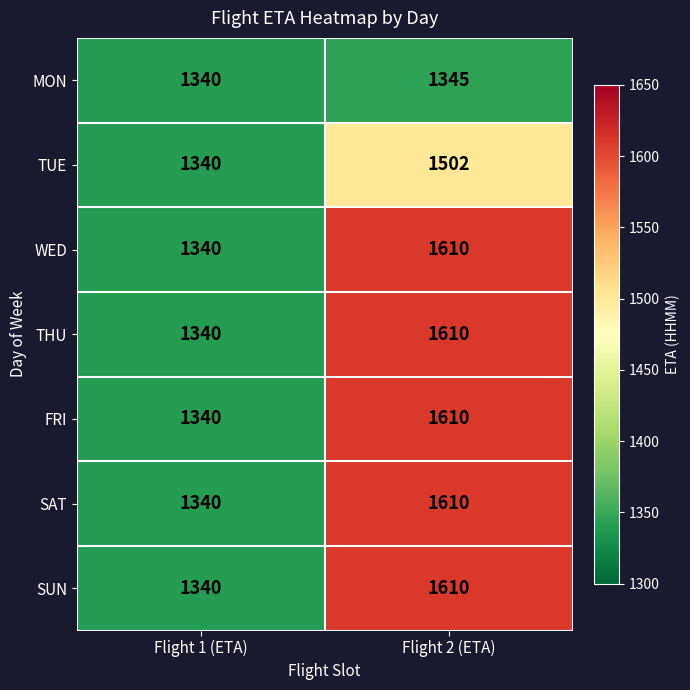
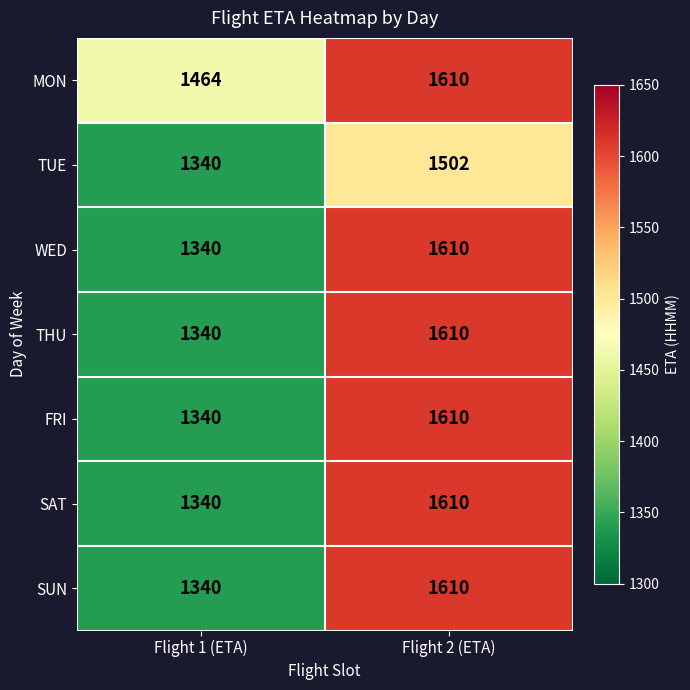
MON, Flight 1 (ETA): 1340 -> 1464
MON, Flight 2 (ETA): 1345 -> 1610
